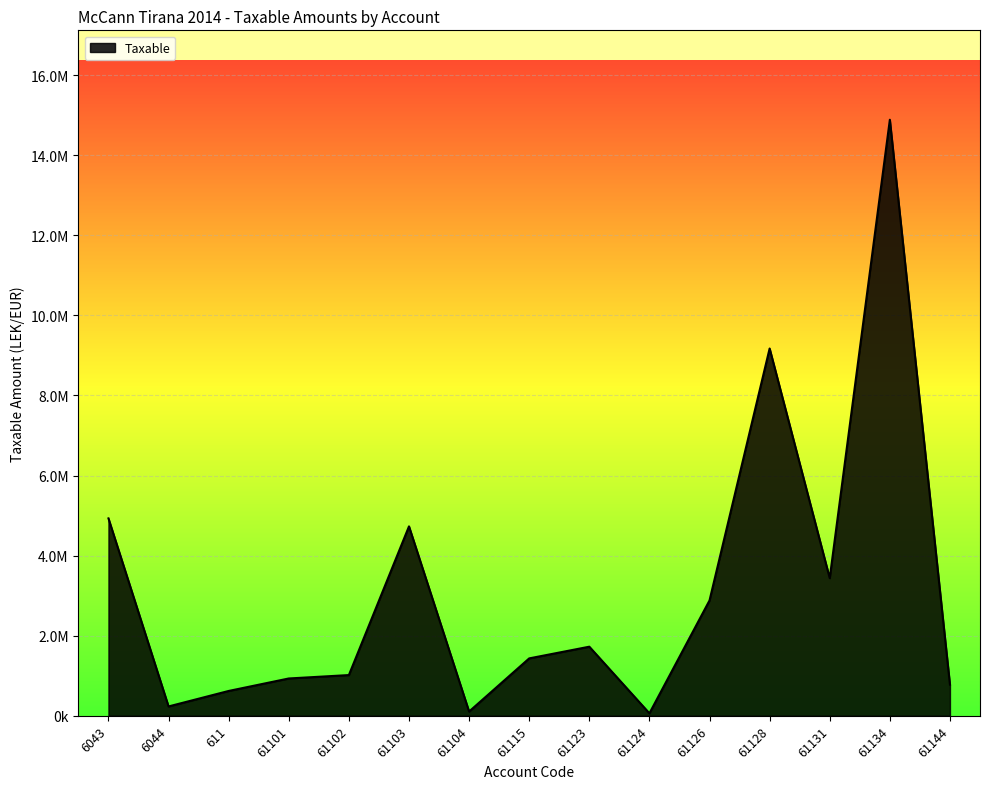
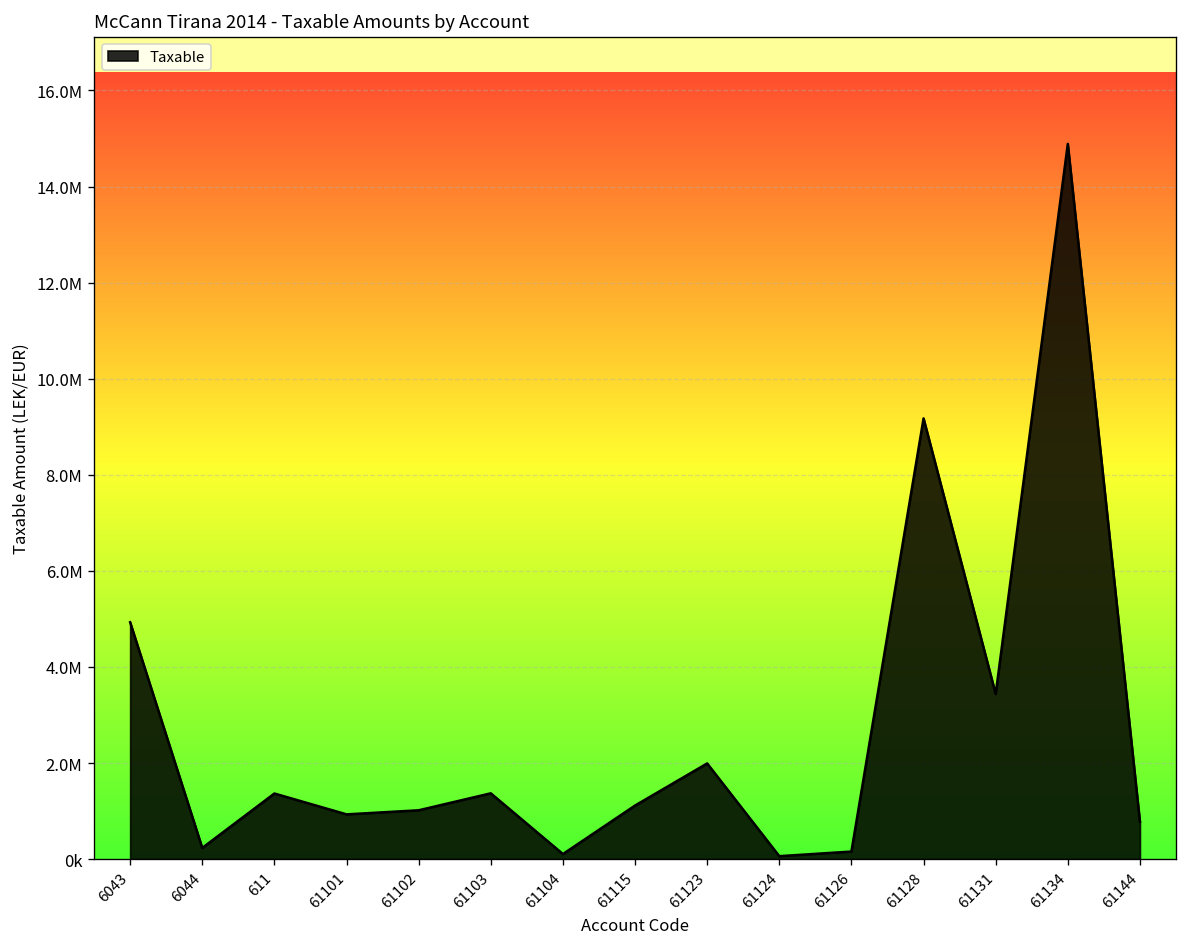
611: 600000 -> 1400000
61103: 4700000 -> 1400000
61115: 1400000 -> 1100000
61123: 1700000 -> 2000000
61126: 2900000 -> 200000
